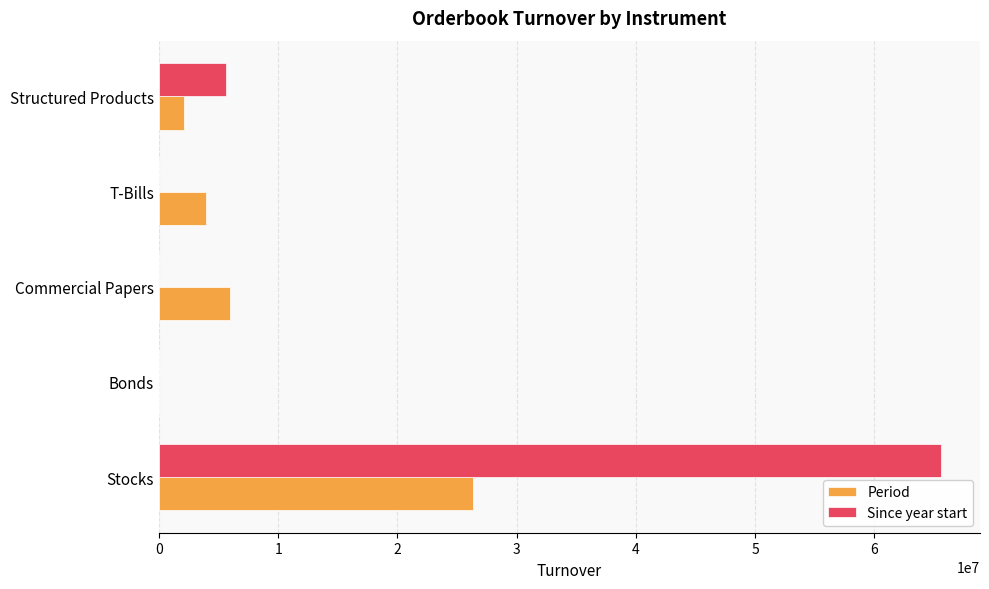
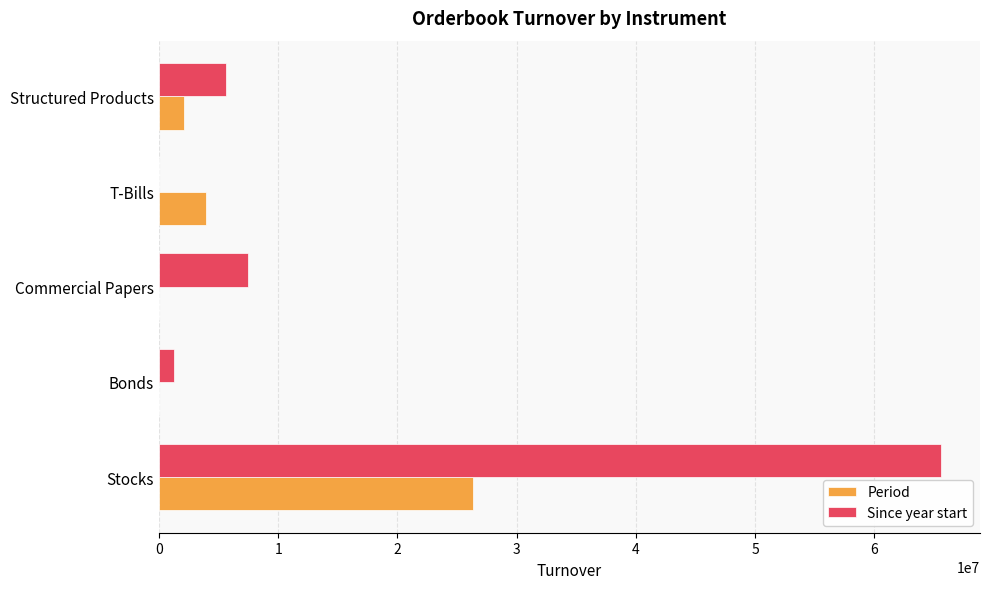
Since year start, Commercial Papers: 0 -> 7500000
Period, Commercial Papers: 5900000 -> 0
Since year start, Bonds: 0 -> 1200000
